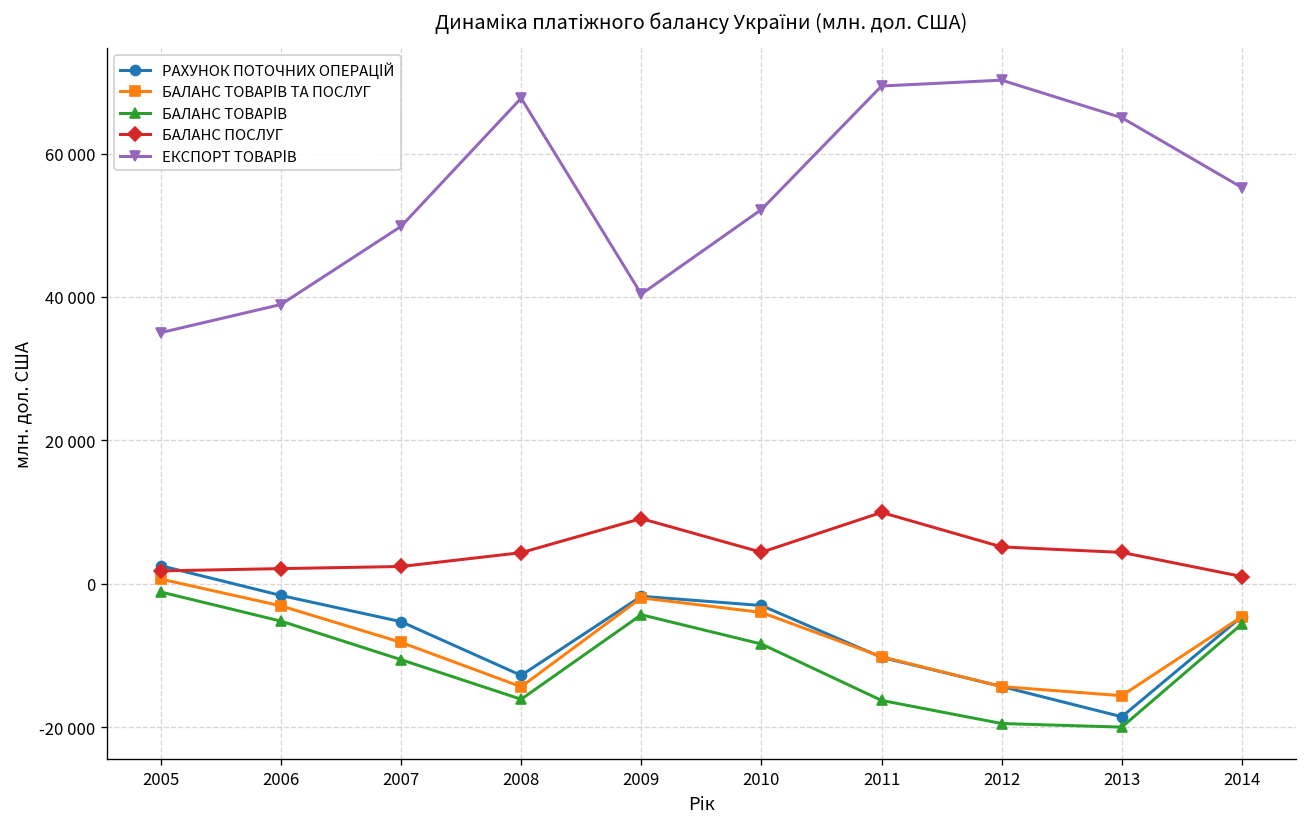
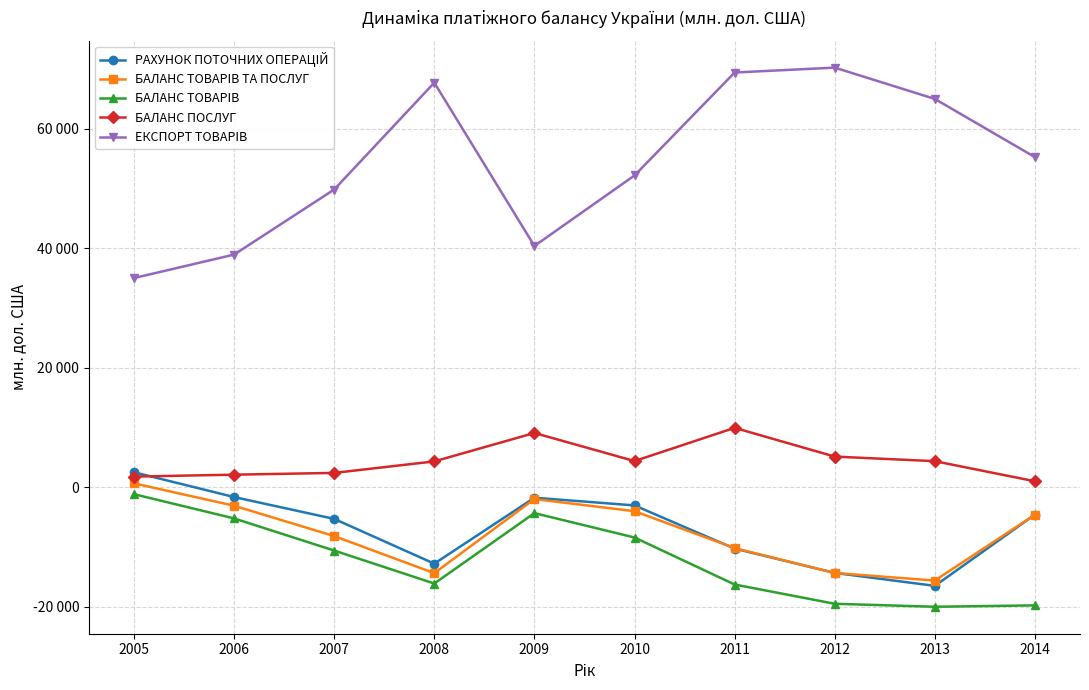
РАХУНОК ПОТОЧНИХ ОПЕРАЦІЙ, 2013: -19000 -> -16000
БАЛАНС ТОВАРІВ, 2014: -6000 -> -20000
